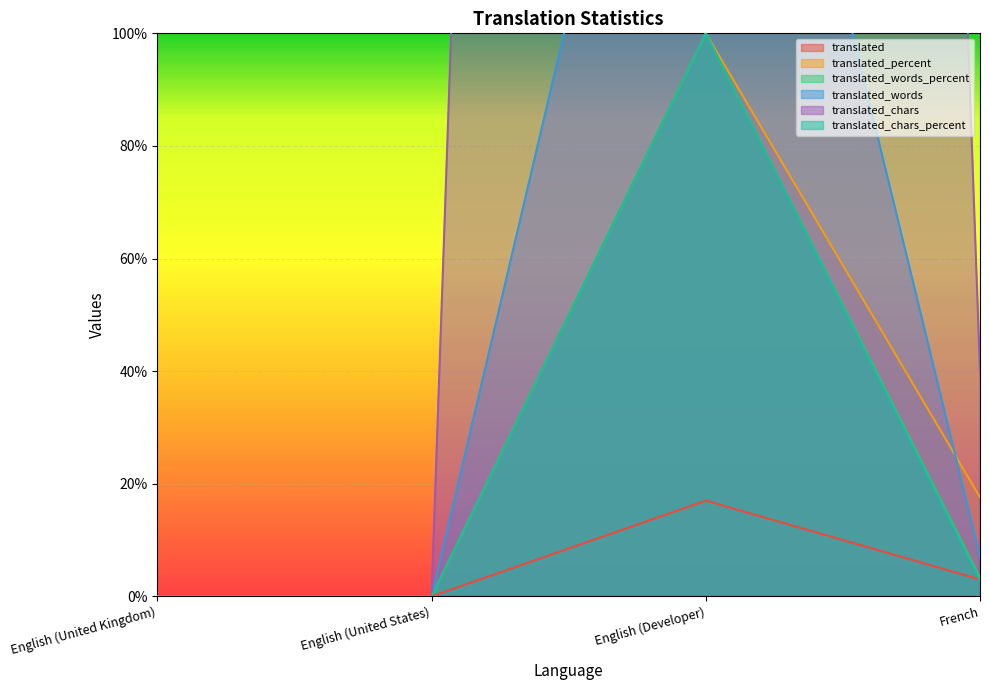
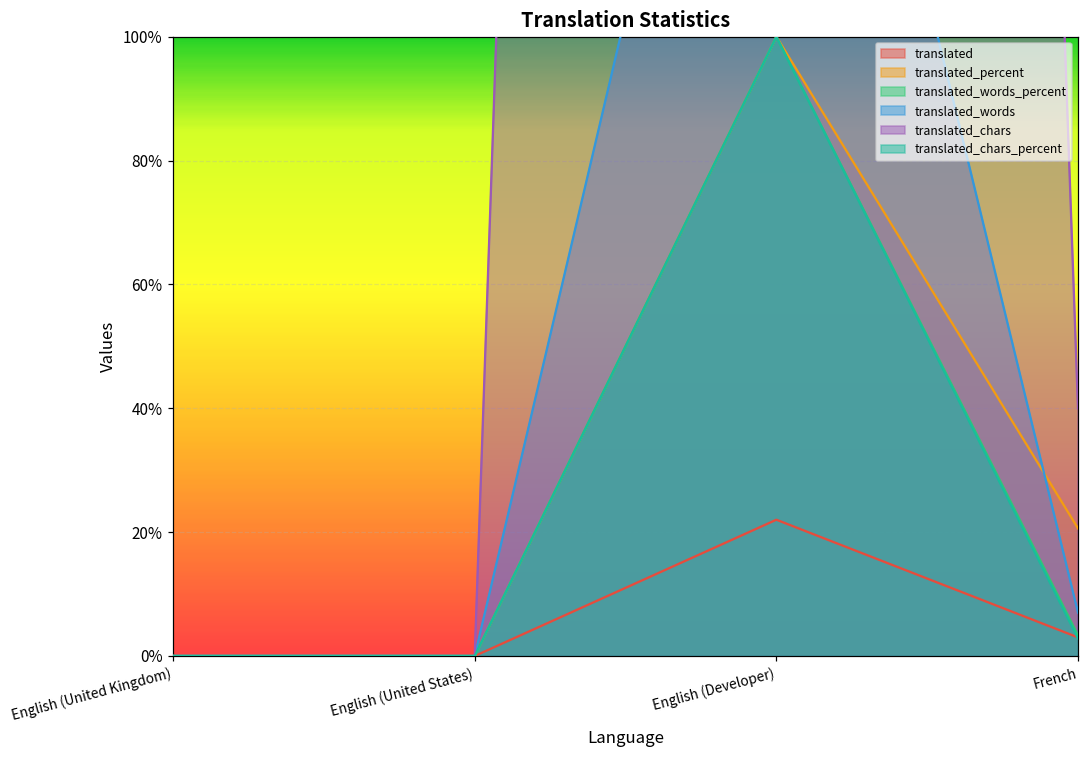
translated, English (Developer): 17% -> 22%
translated_percent, French: 18% -> 21%
